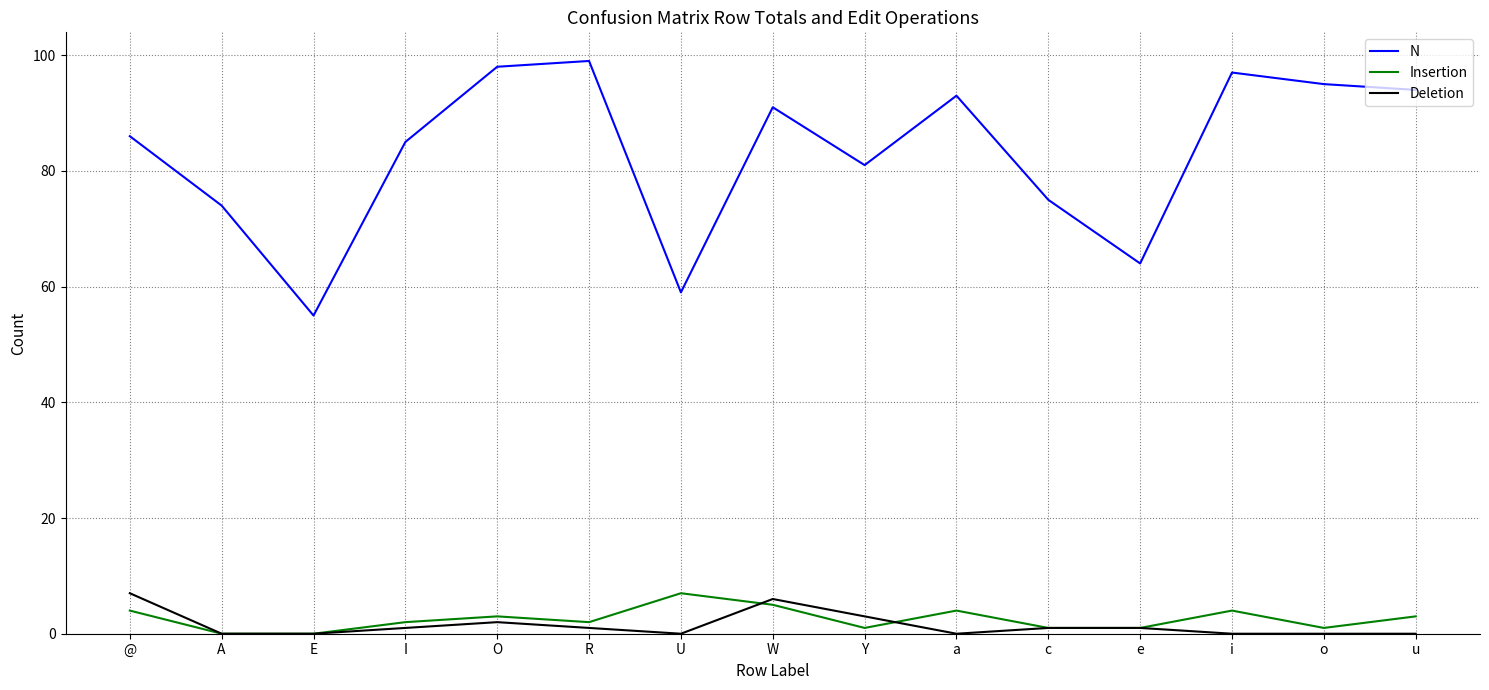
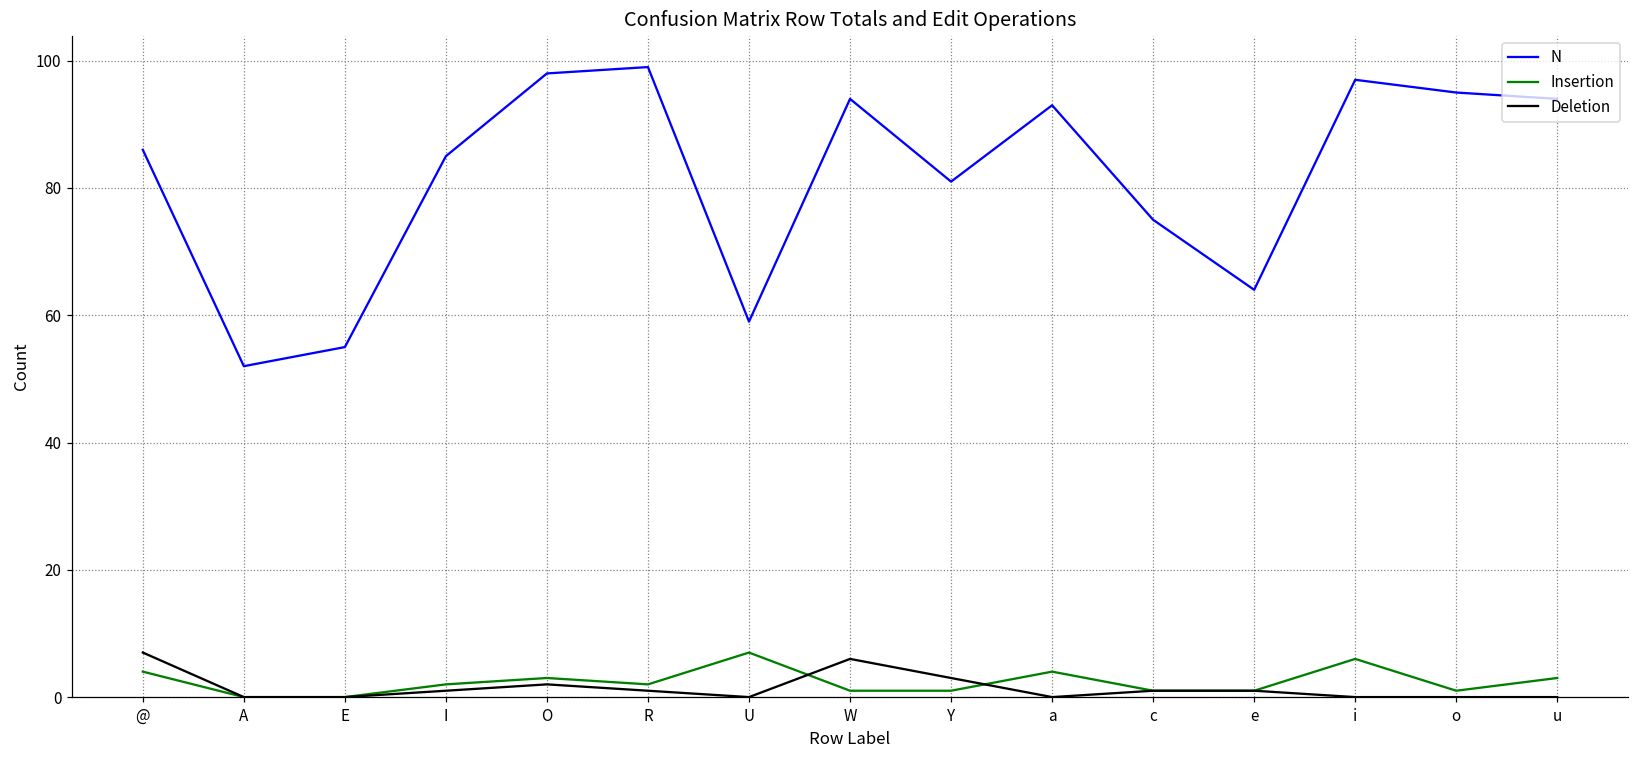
N, A: 74 -> 52
N, W: 91 -> 94
Insertion, W: 5 -> 1
Insertion, i: 4 -> 6
